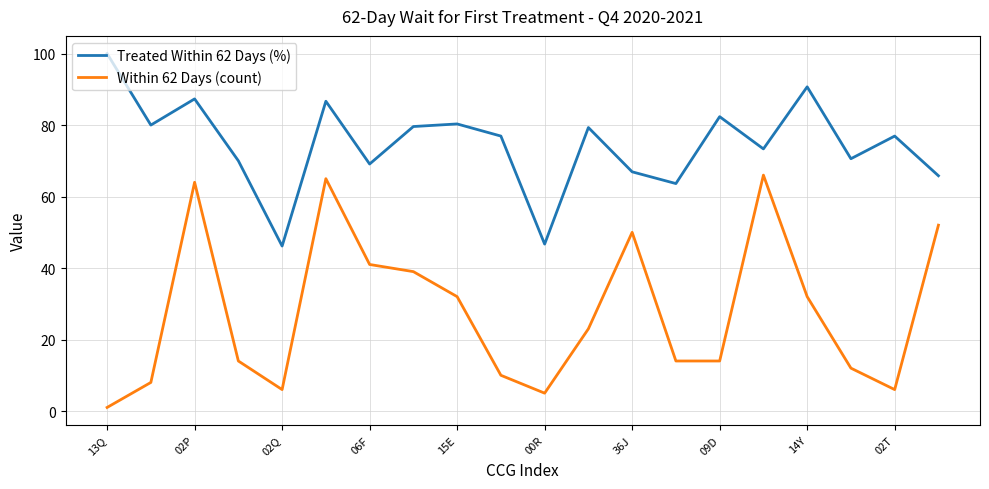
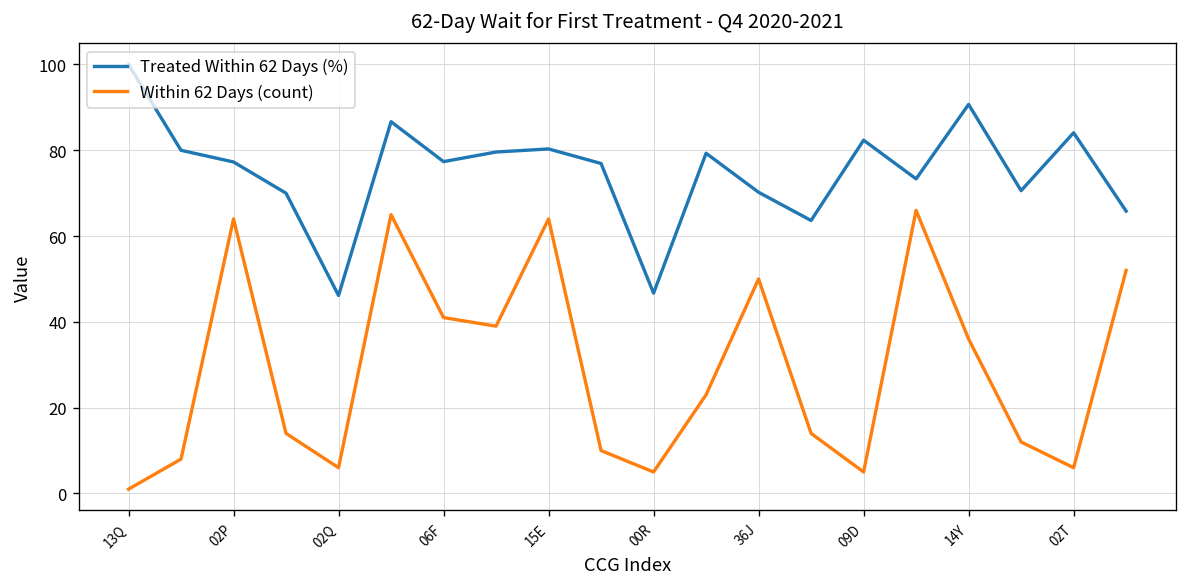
Treated Within 62 Days (%), 02P: 87 -> 77
Treated Within 62 Days (%), 06F: 69 -> 77
Within 62 Days (count), 15E: 32 -> 64
Treated Within 62 Days (%), 36J: 67 -> 70
Within 62 Days (count), 09D: 14 -> 5
Within 62 Days (count), 14Y: 32 -> 36
Treated Within 62 Days (%), 02T: 77 -> 84
